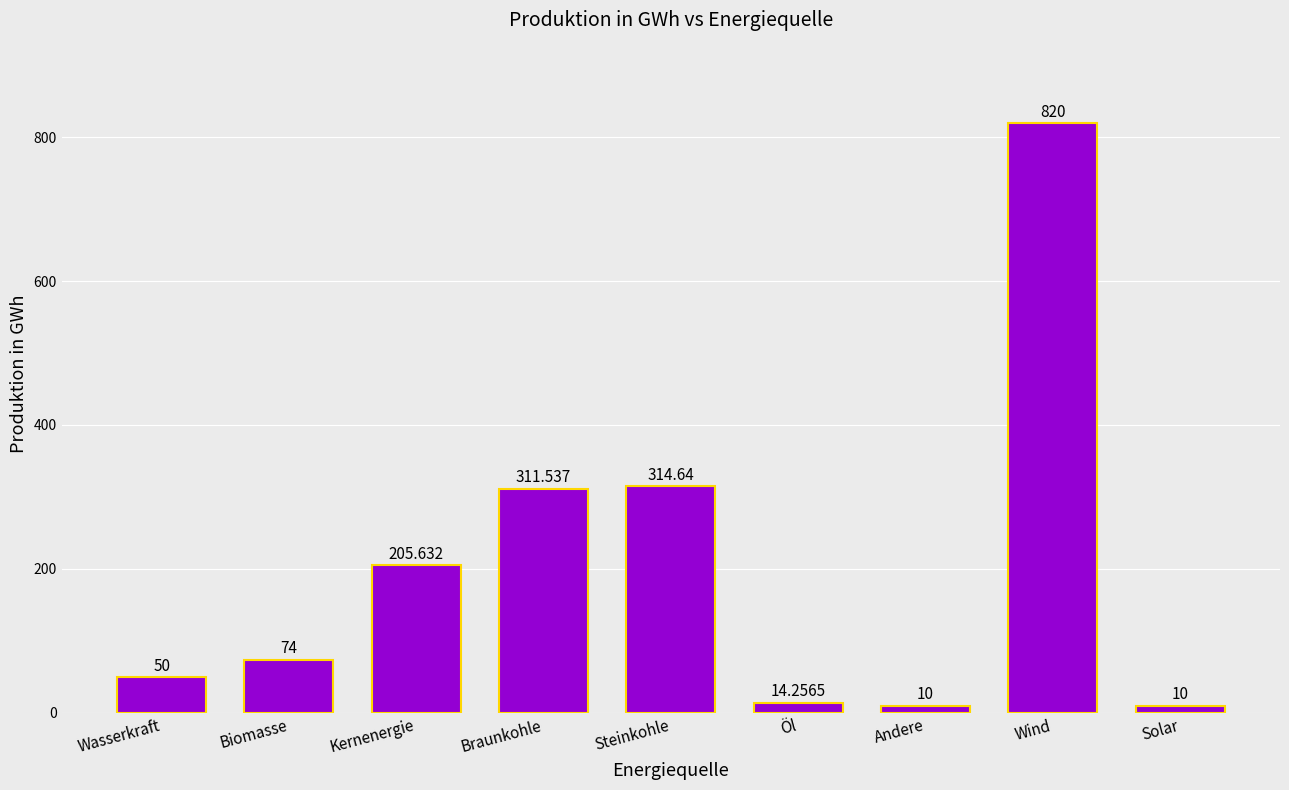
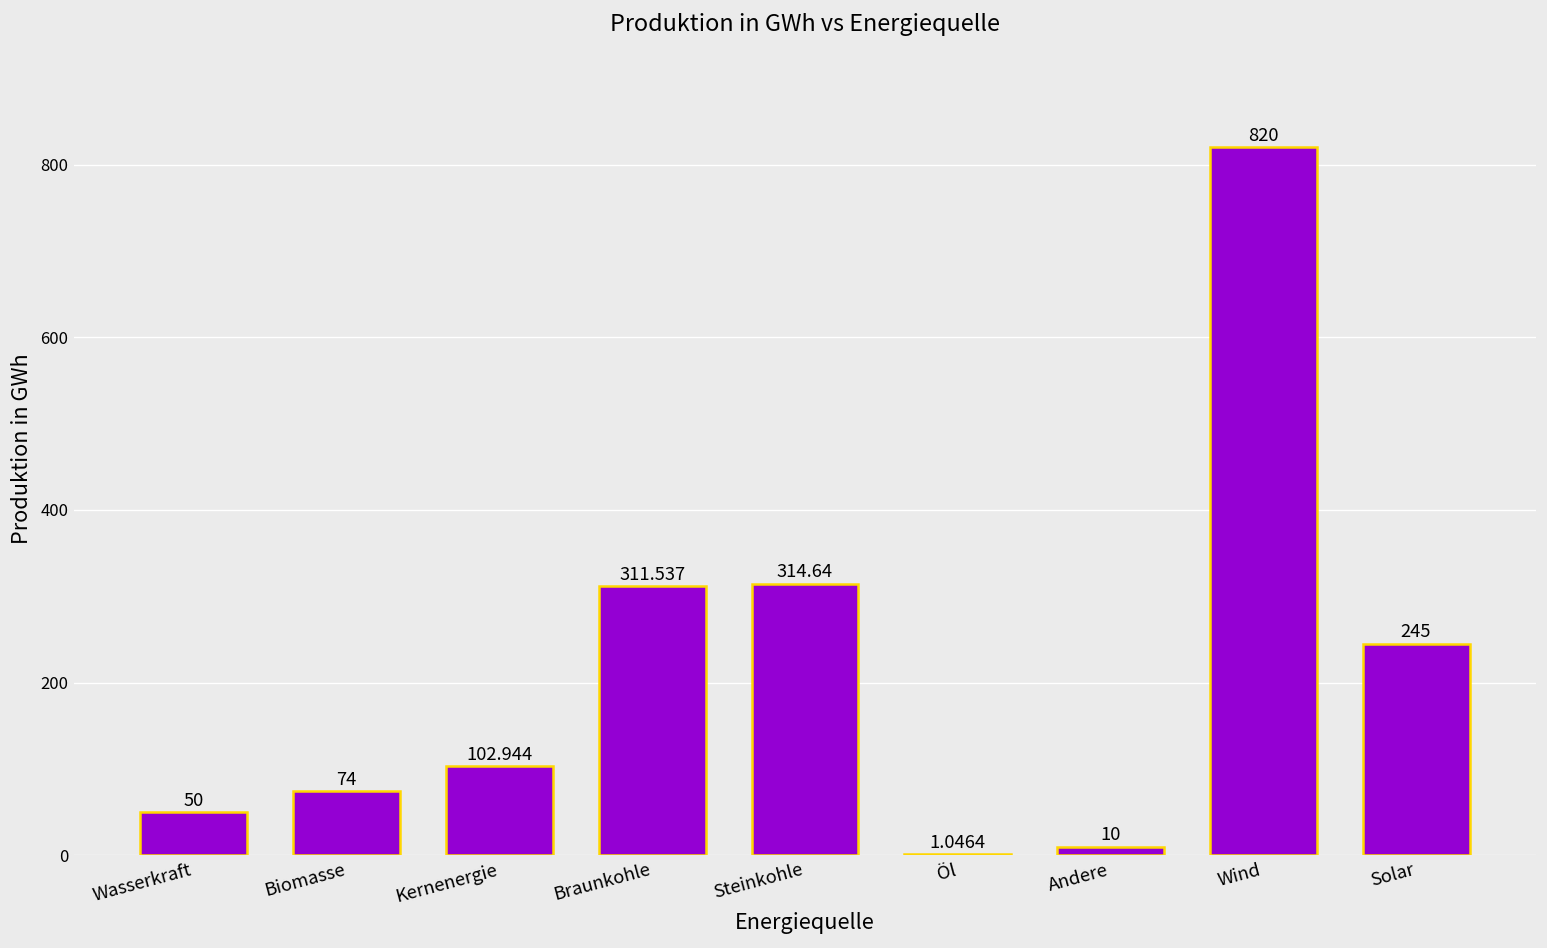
Kernenergie: 205.632 -> 102.944
Öl: 14.2565 -> 1.0464
Solar: 10 -> 245
